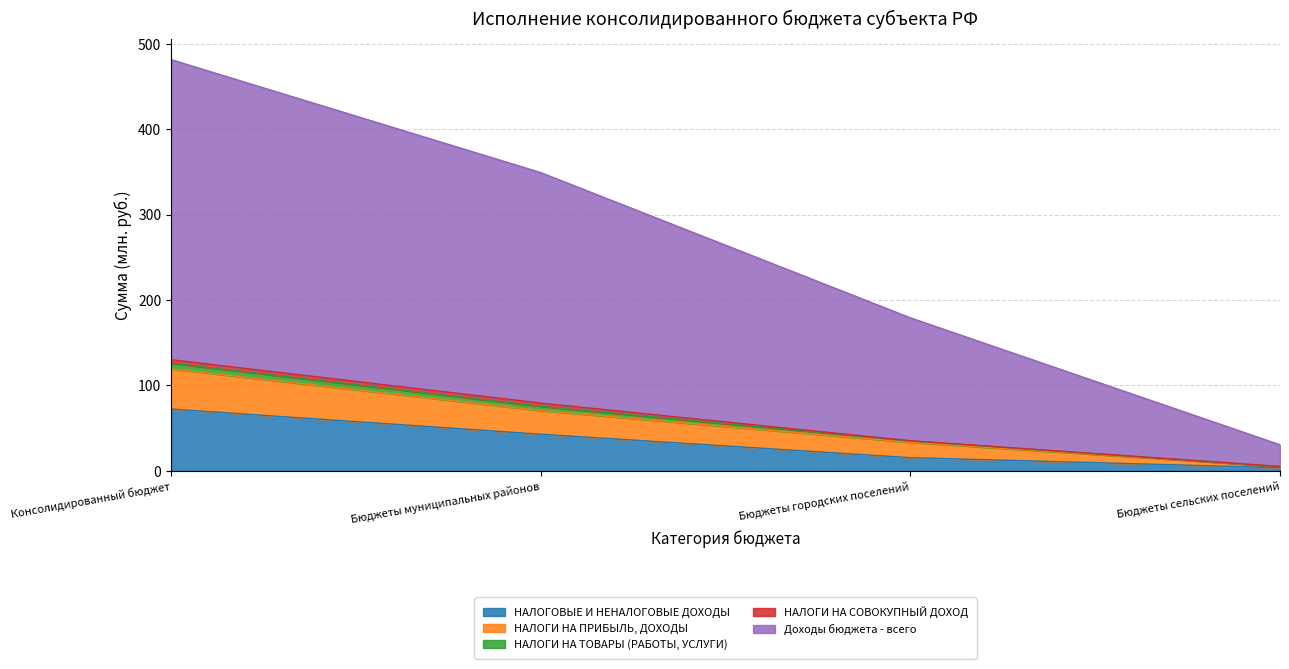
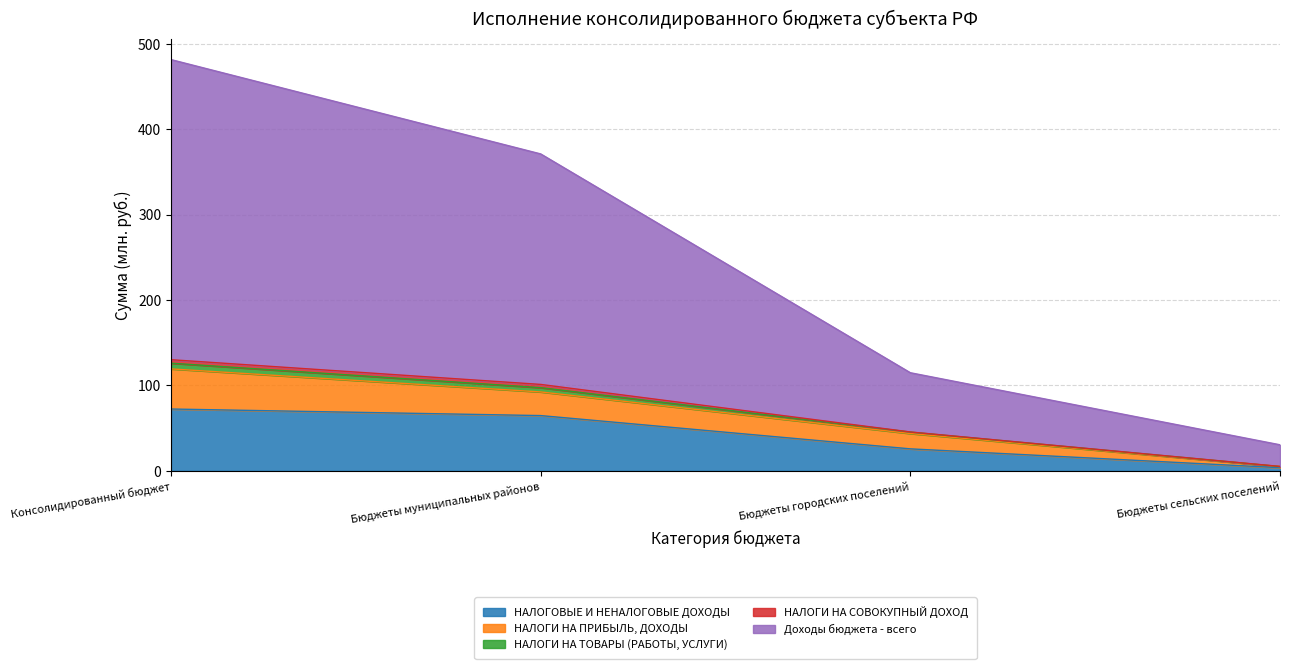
НАЛОГОВЫЕ И НЕНАЛОГОВЫЕ ДОХОДЫ, Бюджеты муниципальных районов: 40 -> 60
НАЛОГОВЫЕ И НЕНАЛОГОВЫЕ ДОХОДЫ, Бюджеты городских поселений: 20 -> 30
Доходы бюджета - всего, Бюджеты городских поселений: 140 -> 70
